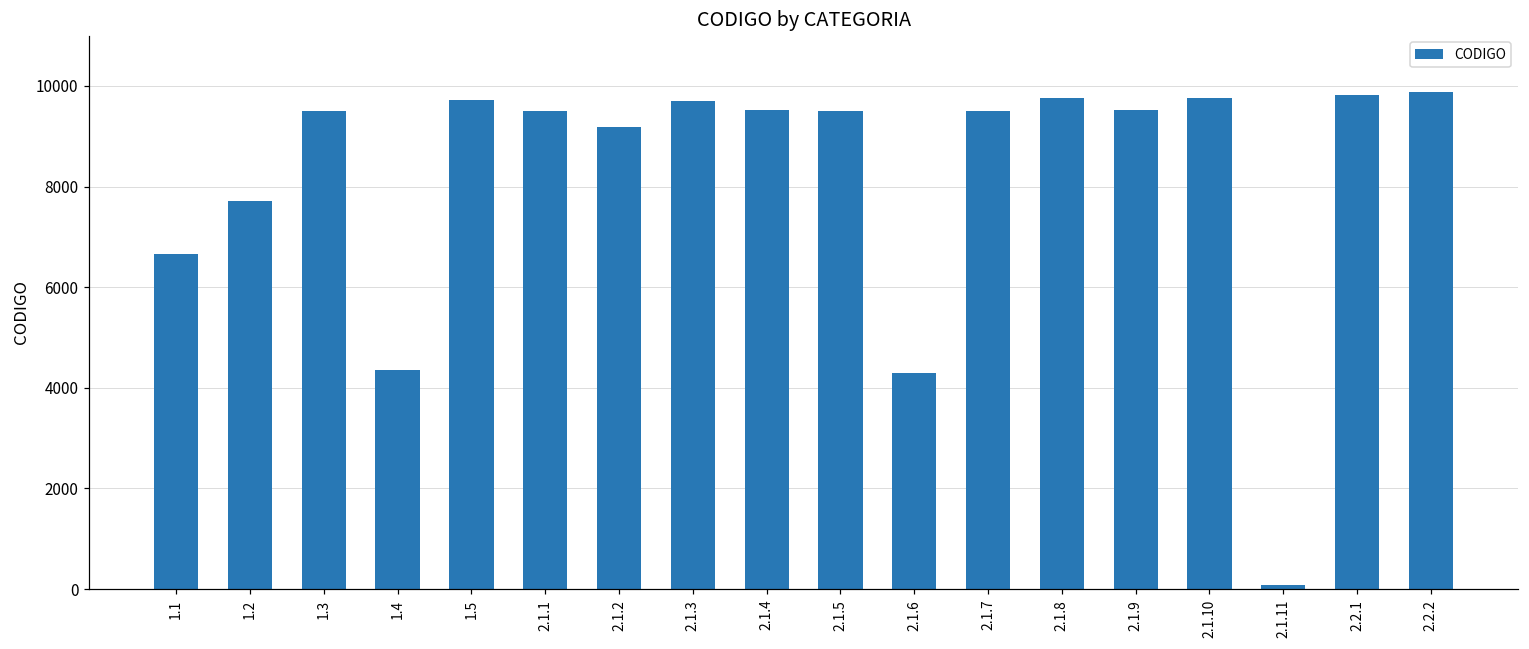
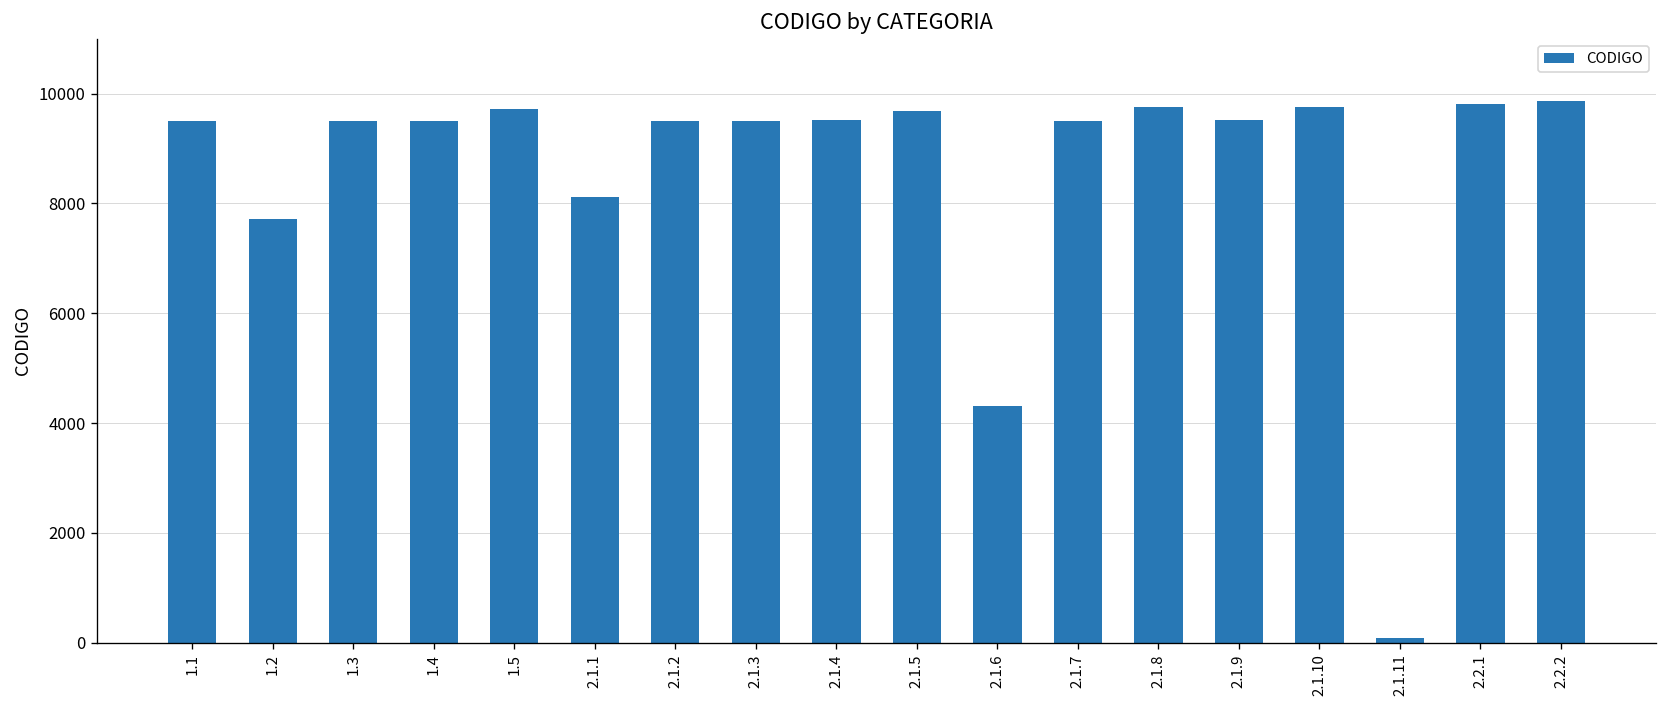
1.1: 6700 -> 9500
1.4: 4400 -> 9500
2.1.1: 9500 -> 8100
2.1.2: 9200 -> 9500
2.1.3: 9700 -> 9500
2.1.5: 9500 -> 9700
